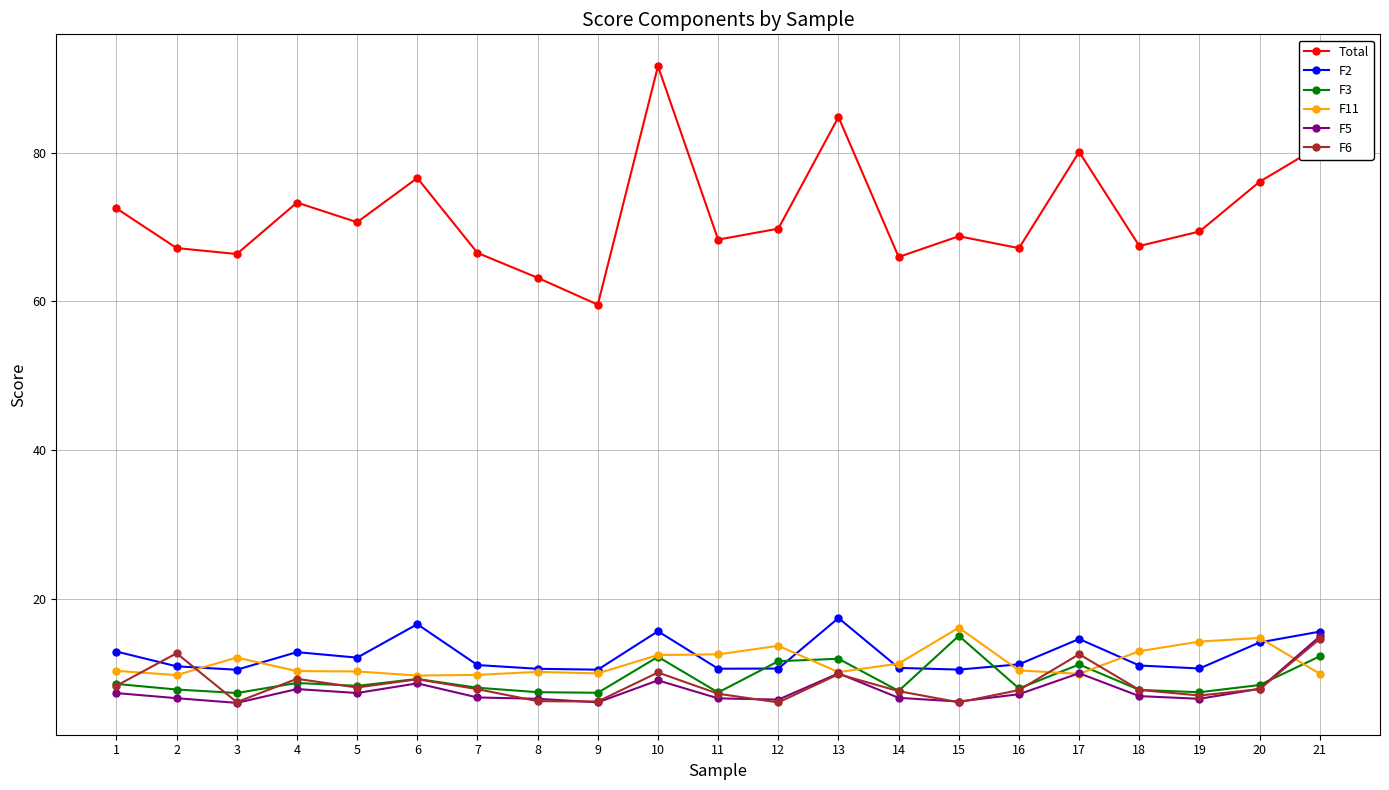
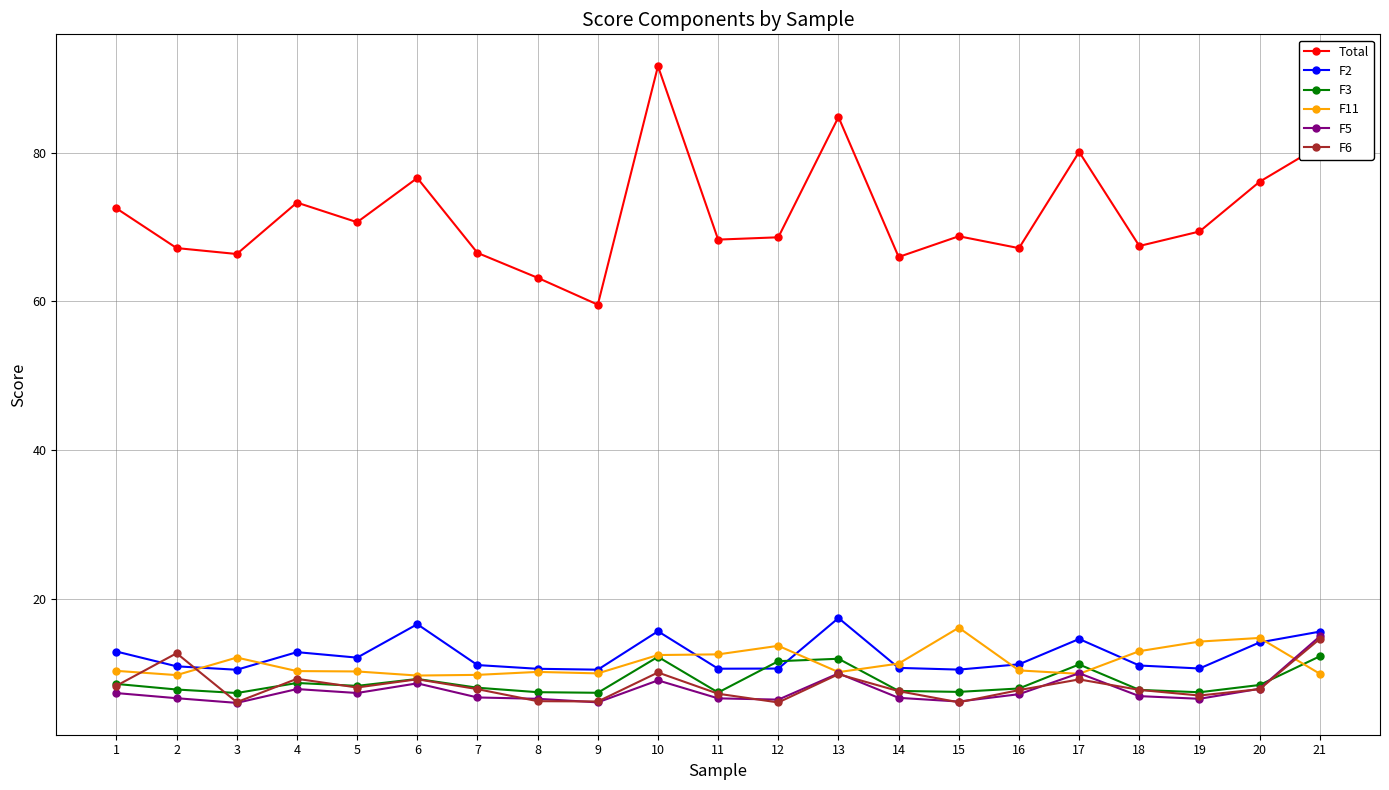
Total, 12: 70 -> 69
F3, 15: 15 -> 7
F6, 17: 13 -> 9
